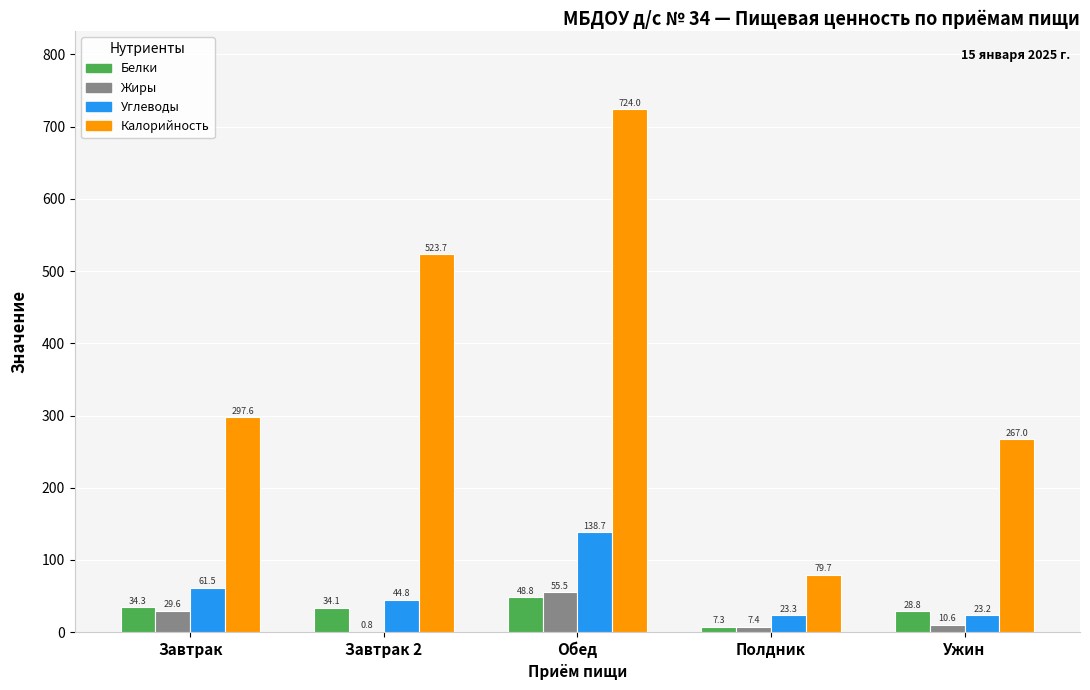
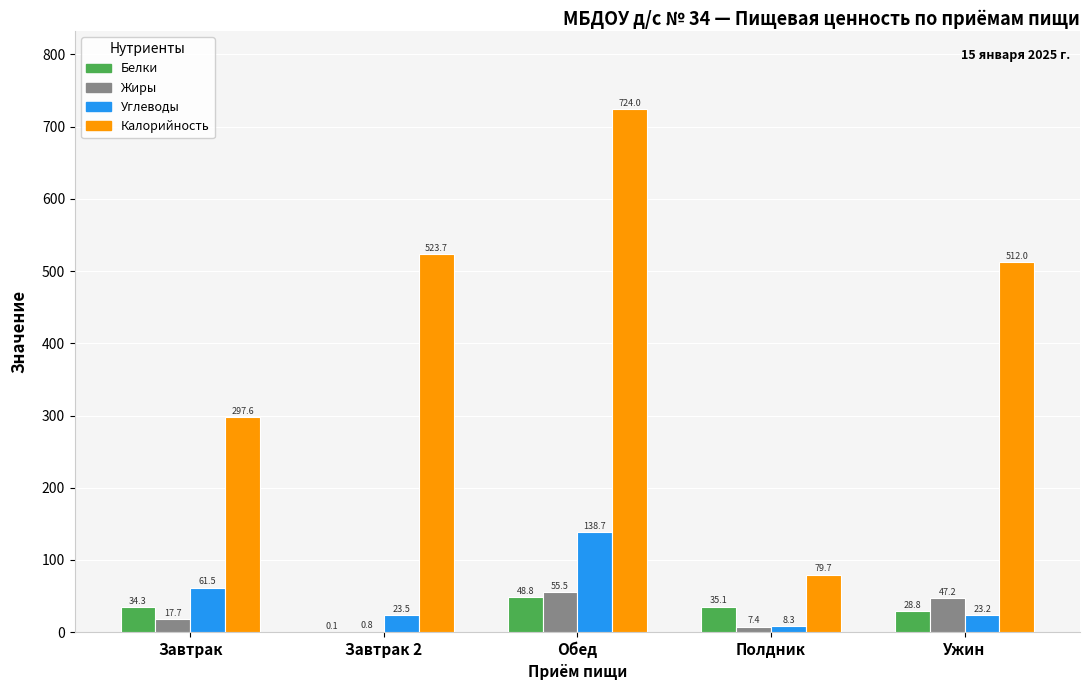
Жиры, Завтрак: 29.6 -> 17.7
Белки, Завтрак 2: 34.1 -> 0.1
Углеводы, Завтрак 2: 44.8 -> 23.5
Белки, Полдник: 7.3 -> 35.1
Углеводы, Полдник: 23.3 -> 8.3
Жиры, Ужин: 10.6 -> 47.2
Калорийность, Ужин: 267.0 -> 512.0
